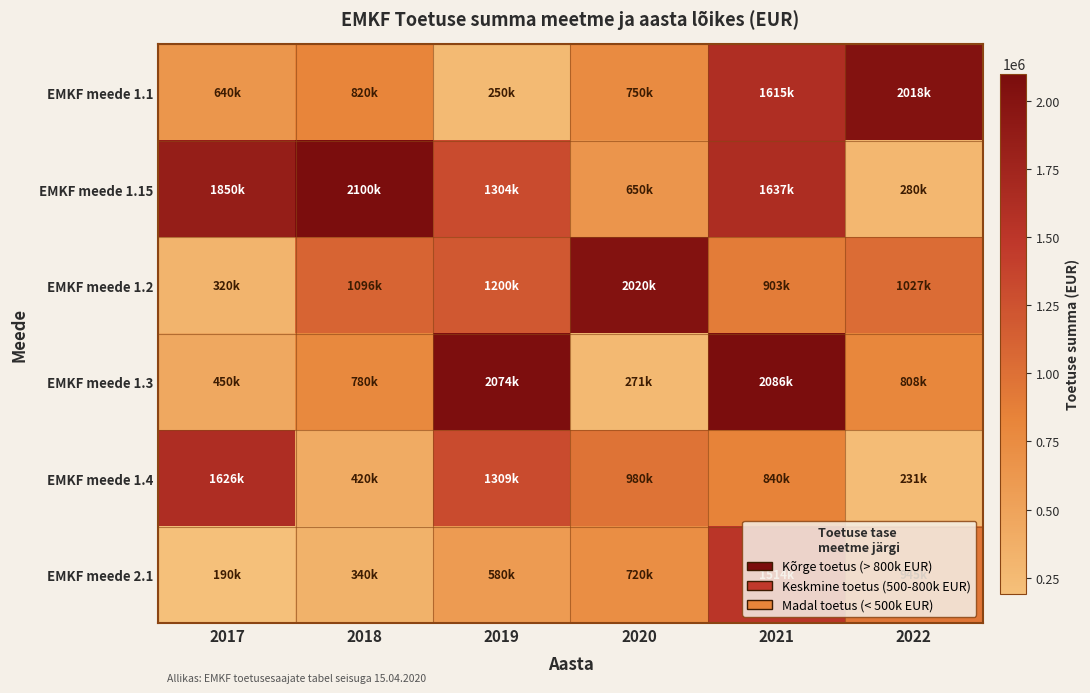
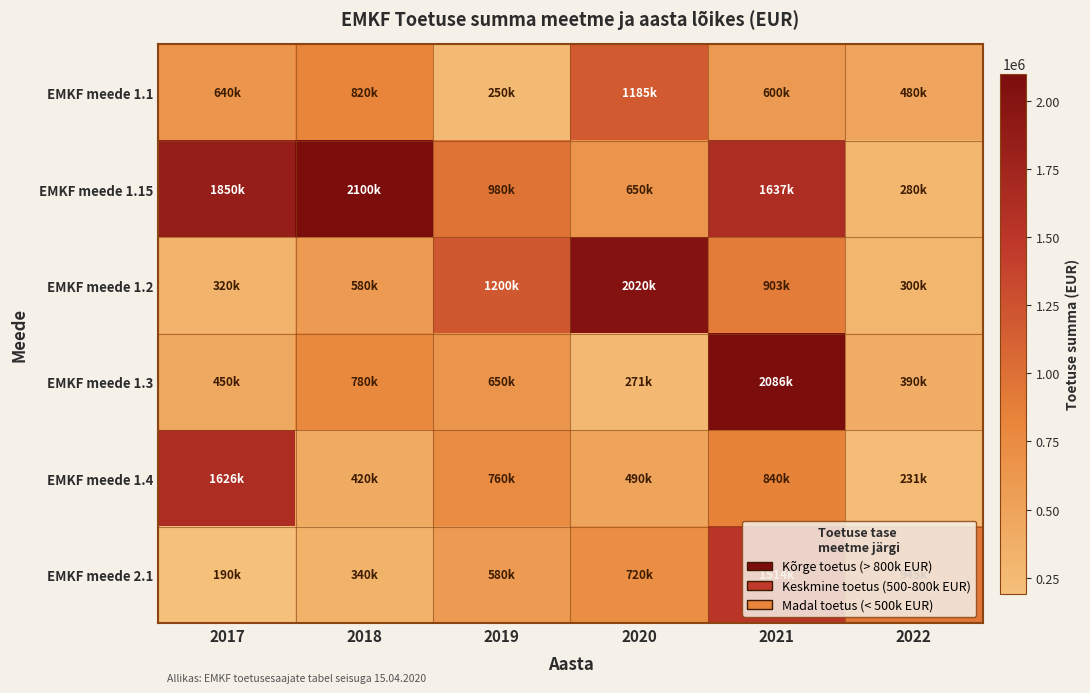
EMKF meede 1.1, 2020: 750k -> 1185k
EMKF meede 1.1, 2021: 1615k -> 600k
EMKF meede 1.1, 2022: 2018k -> 480k
EMKF meede 1.15, 2019: 1304k -> 980k
EMKF meede 1.2, 2018: 1096k -> 580k
EMKF meede 1.2, 2022: 1027k -> 300k
EMKF meede 1.3, 2019: 2074k -> 650k
EMKF meede 1.3, 2022: 808k -> 390k
EMKF meede 1.4, 2019: 1309k -> 760k
EMKF meede 1.4, 2020: 980k -> 490k
